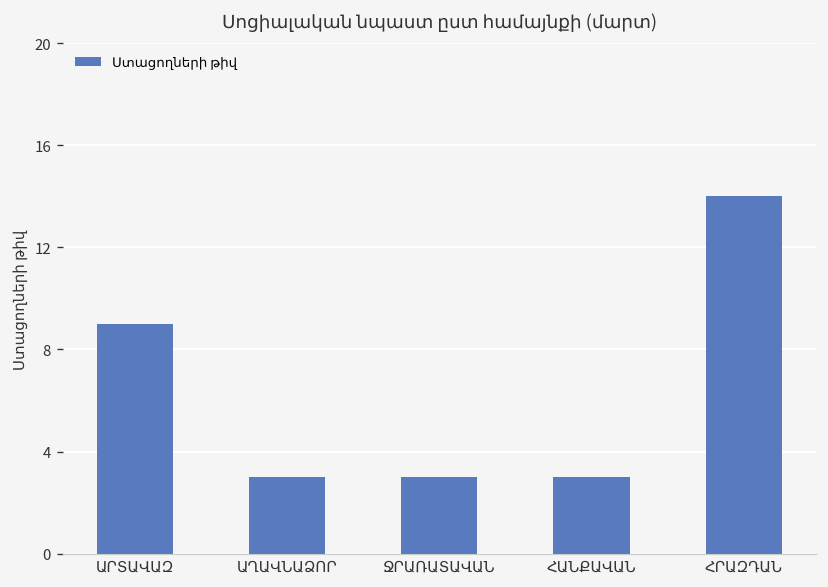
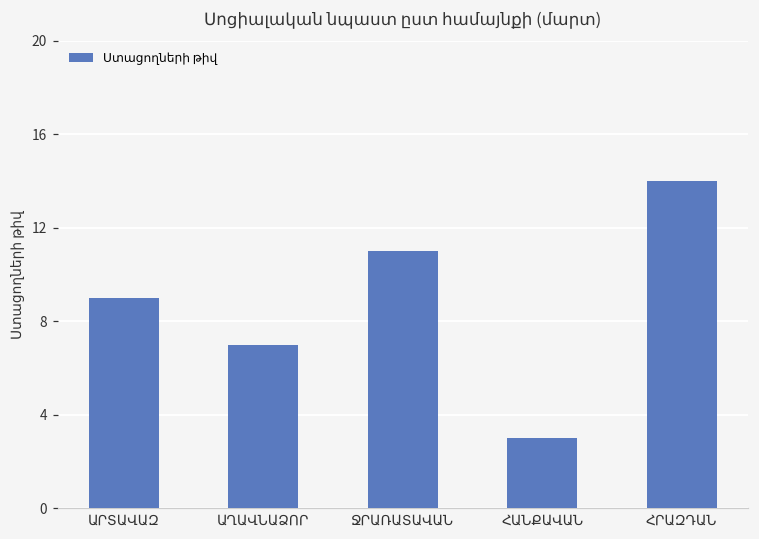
ԱՂԱՎՆԱՁՈՐ: 3 -> 7
ՋՐԱՌԱՏԱՎԱՆ: 3 -> 11
